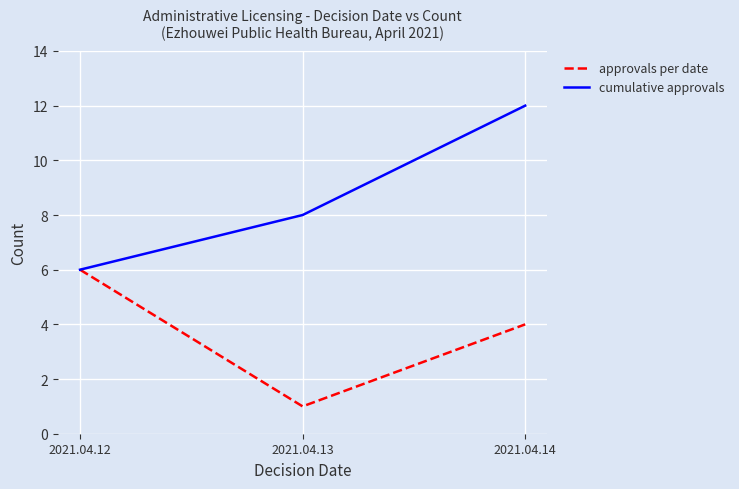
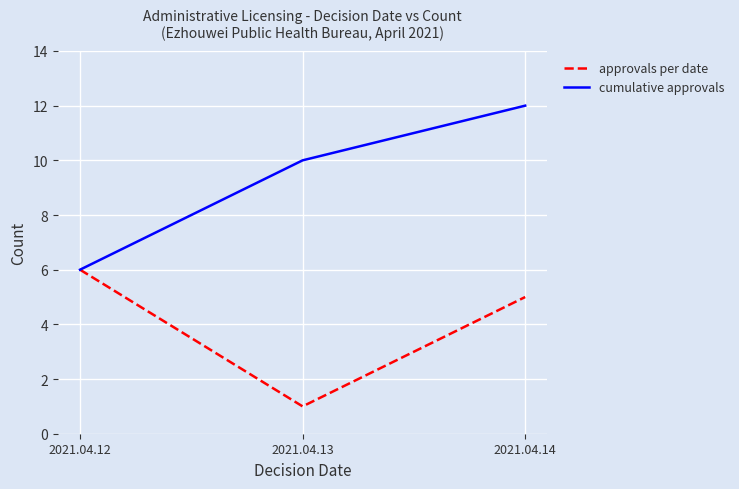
cumulative approvals, 2021.04.13: 8 -> 10
approvals per date, 2021.04.14: 4 -> 5
